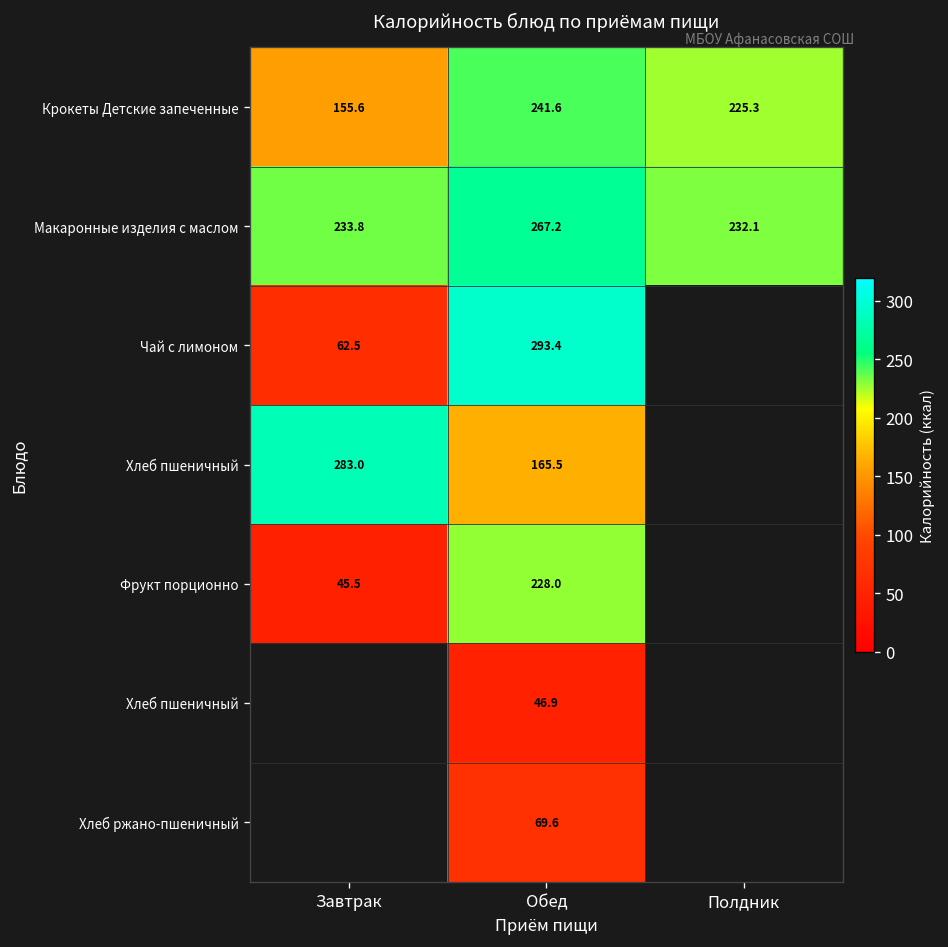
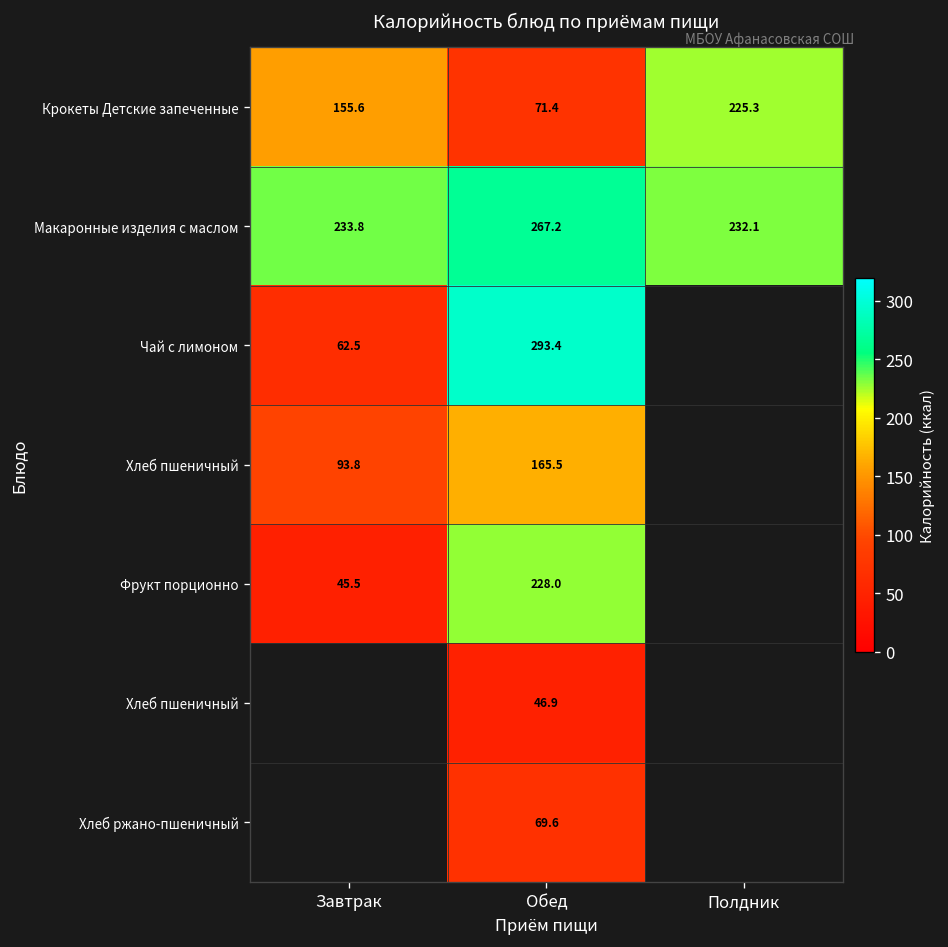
Крокеты Детские запеченные, Обед: 241.6 -> 71.4
Хлеб пшеничный, Завтрак: 283.0 -> 93.8
